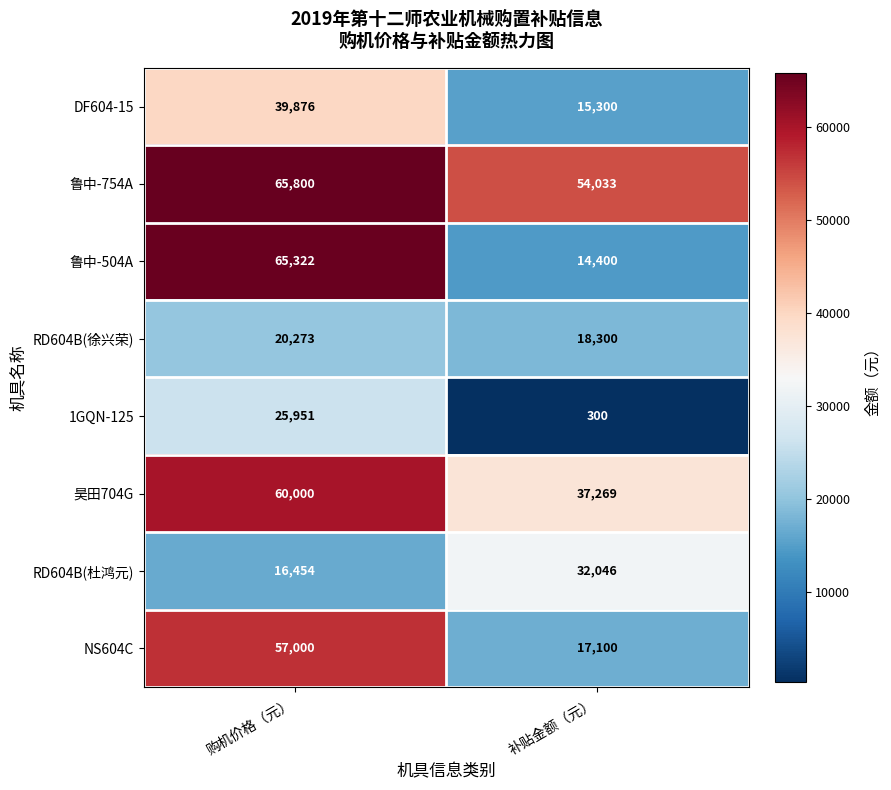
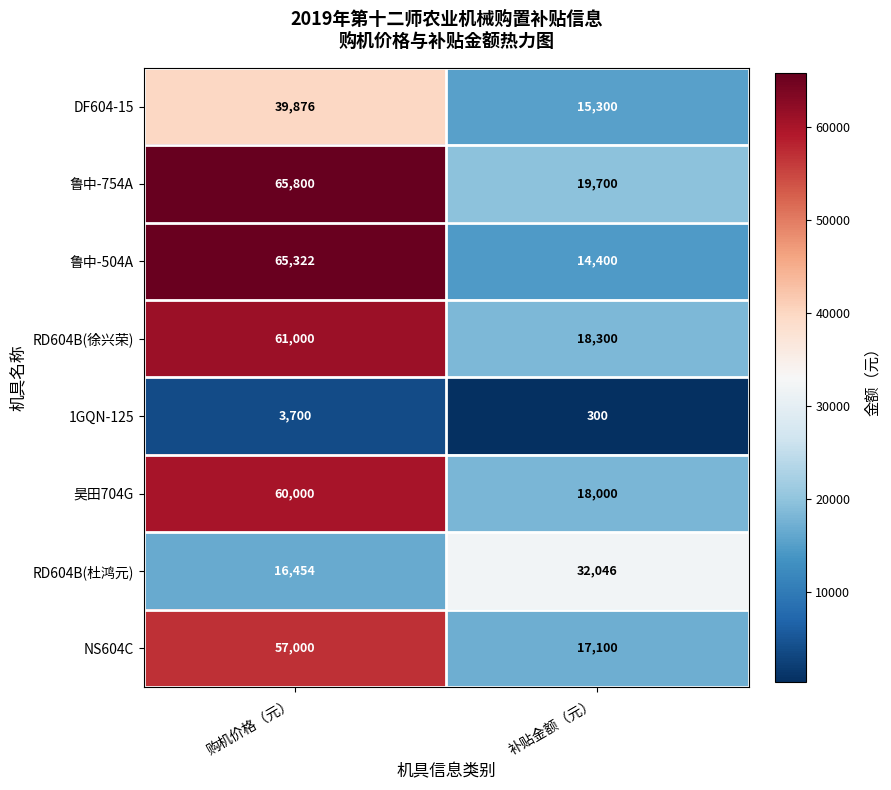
鲁中-754A, 补贴金额（元）: 54,033 -> 19,700
RD604B(徐兴荣), 购机价格（元）: 20,273 -> 61,000
1GQN-125, 购机价格（元）: 25,951 -> 3,700
昊田704G, 补贴金额（元）: 37,269 -> 18,000
